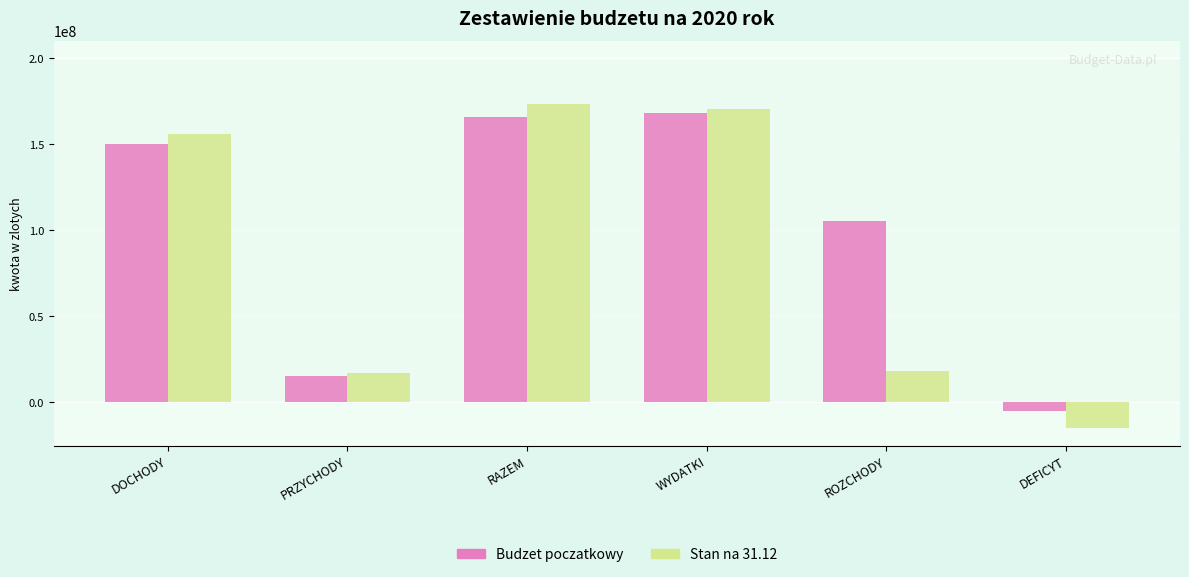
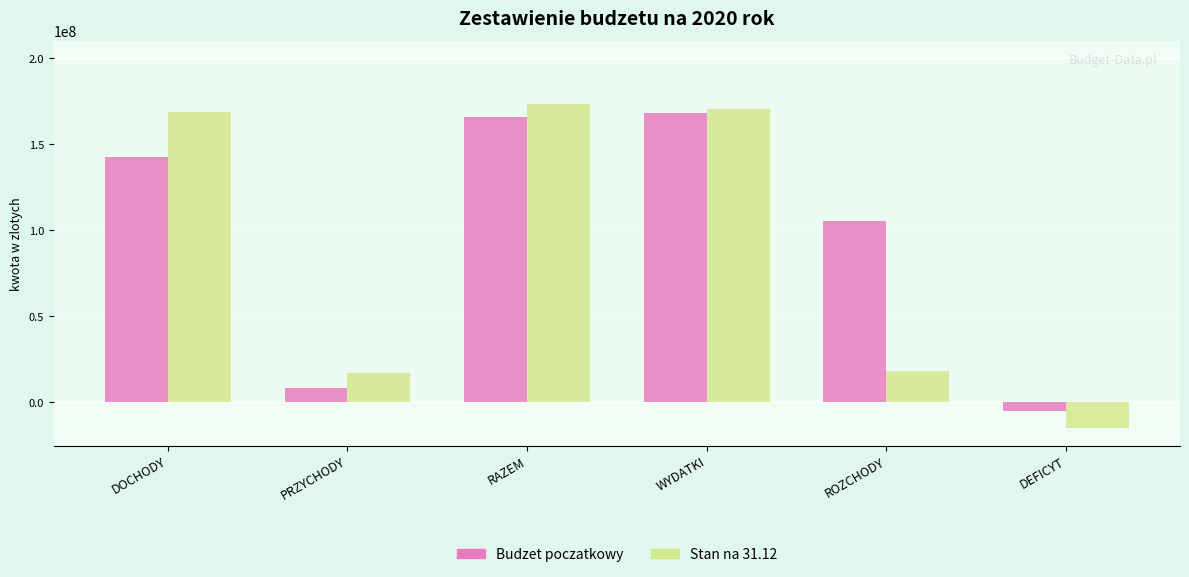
Budzet poczatkowy, DOCHODY: 150000000 -> 142000000
Stan na 31.12, DOCHODY: 156000000 -> 169000000
Budzet poczatkowy, PRZYCHODY: 15000000 -> 8000000
